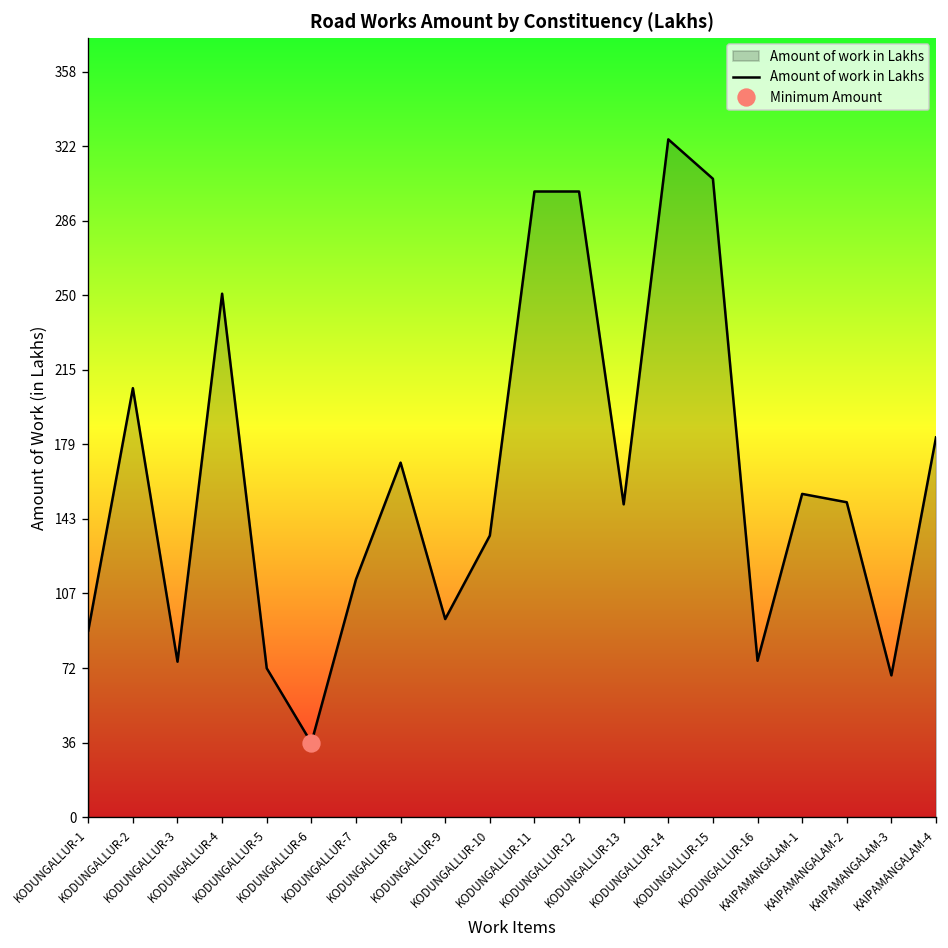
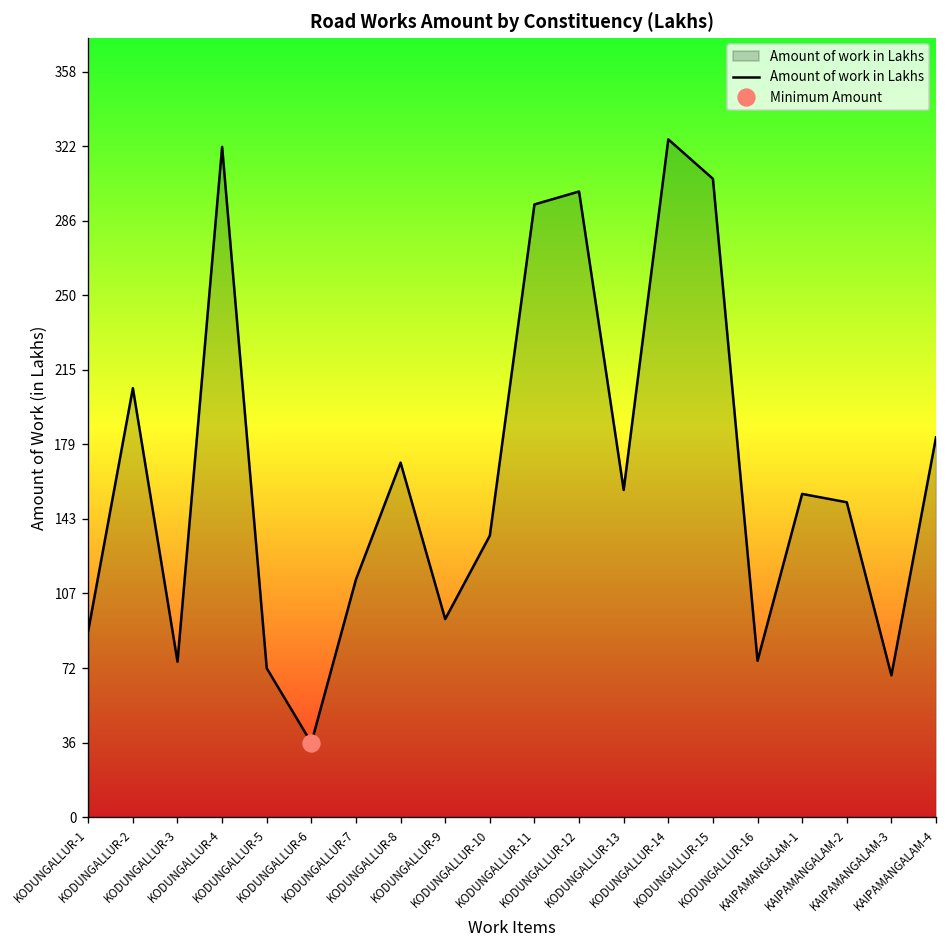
Amount of work in Lakhs, KODUNGALLUR-4: 251 -> 321
Amount of work in Lakhs, KODUNGALLUR-11: 300 -> 294
Amount of work in Lakhs, KODUNGALLUR-13: 150 -> 157
